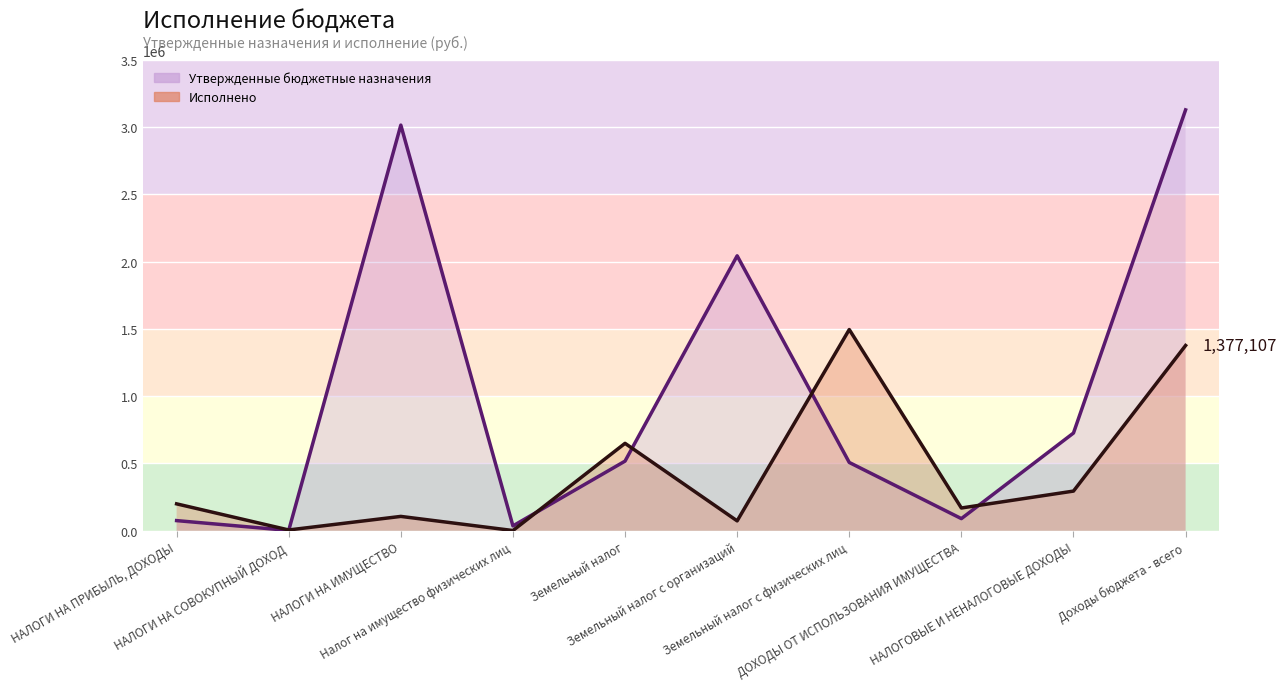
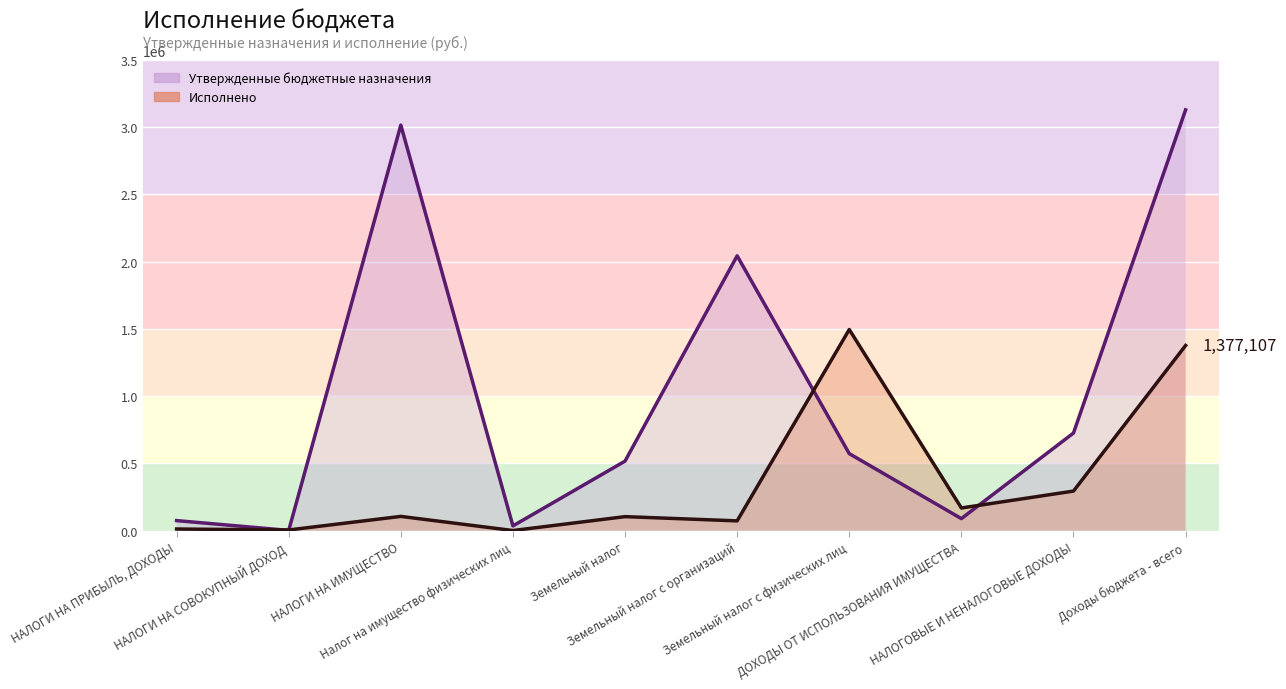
Исполнено, НАЛОГИ НА ПРИБЫЛЬ, ДОХОДЫ: 200000 -> 10000
Исполнено, Земельный налог: 650000 -> 110000
Утвержденные бюджетные назначения, Земельный налог с физических лиц: 510000 -> 570000
